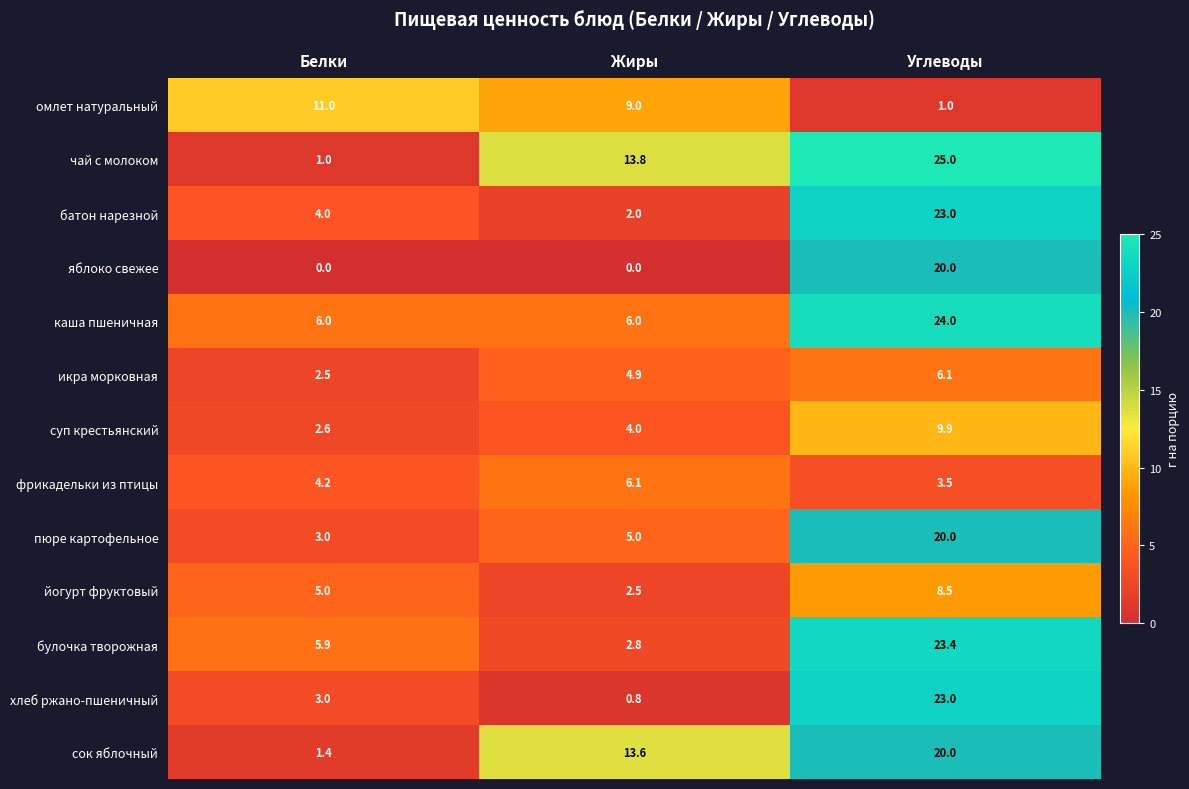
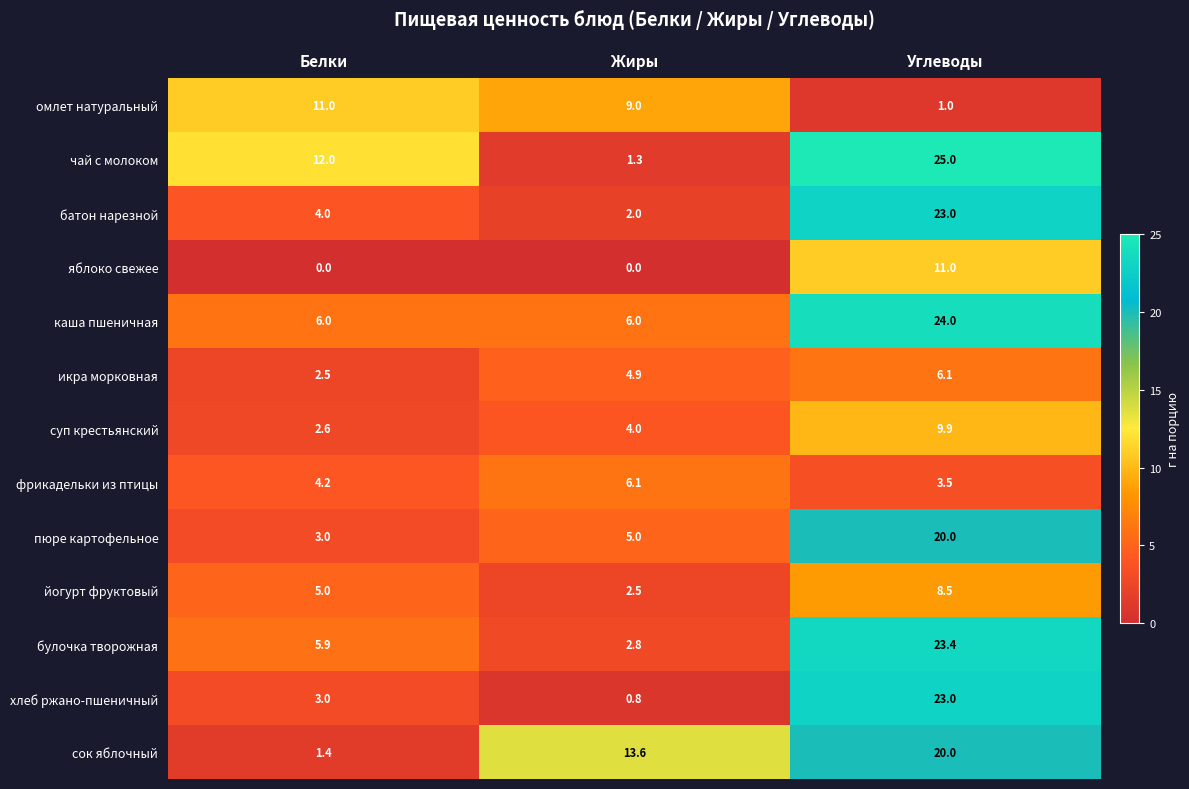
чай с молоком, Белки: 1.0 -> 12.0
чай с молоком, Жиры: 13.8 -> 1.3
яблоко свежее, Углеводы: 20.0 -> 11.0
